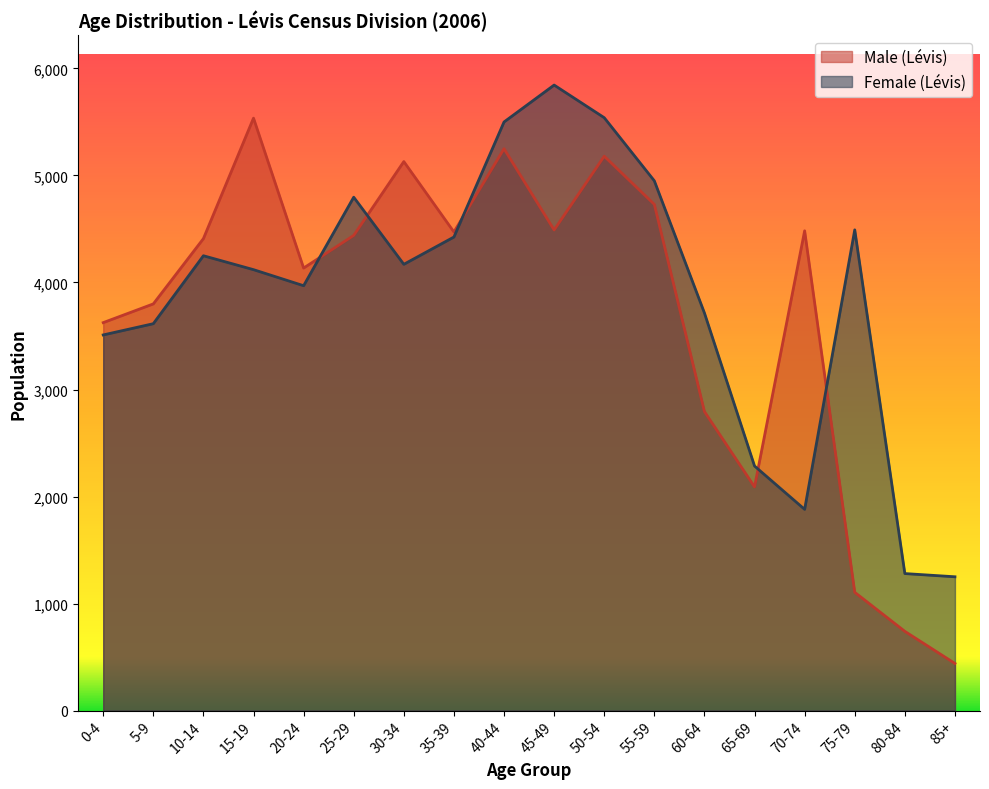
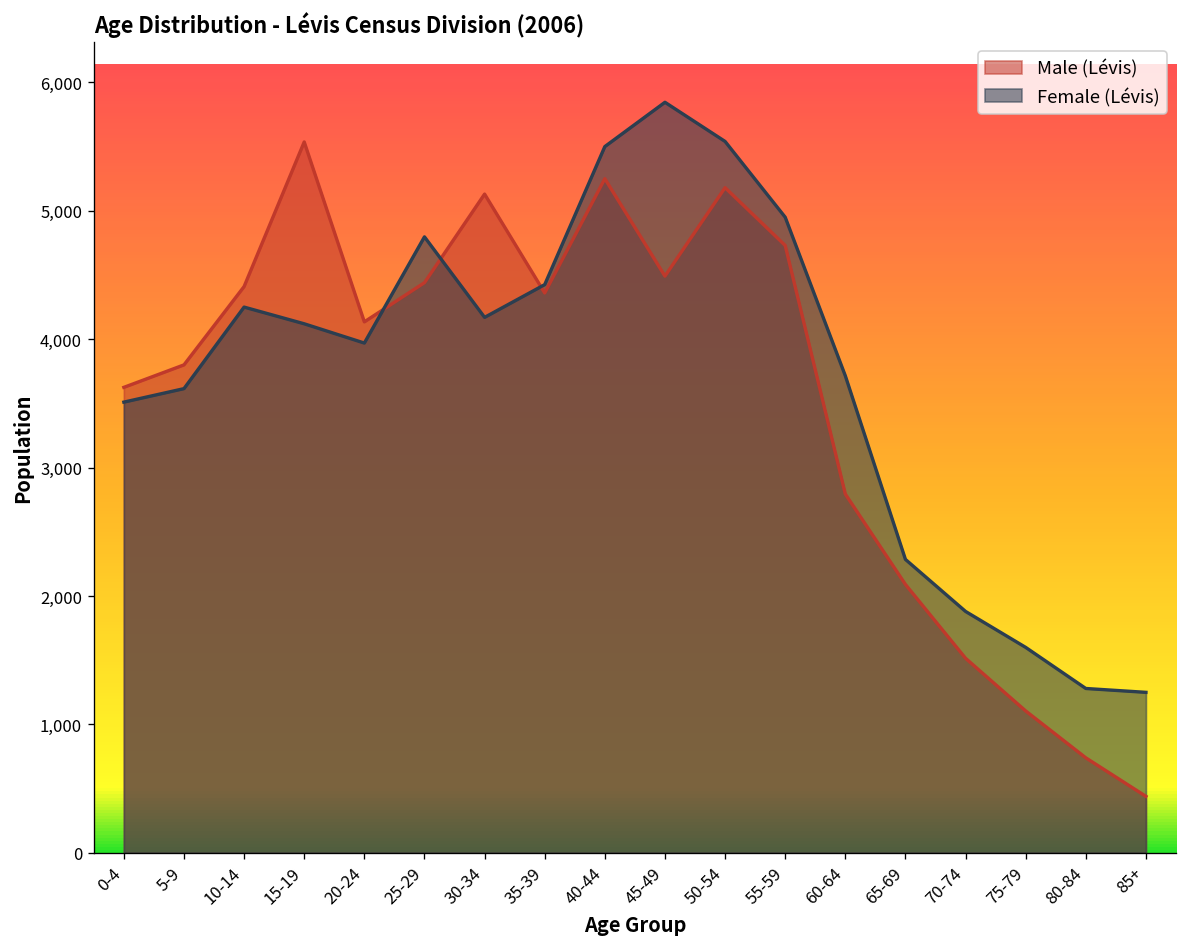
Male (Lévis), 35-39: 4,470 -> 4,360
Male (Lévis), 70-74: 4,480 -> 1,520
Female (Lévis), 75-79: 4,490 -> 1,600
